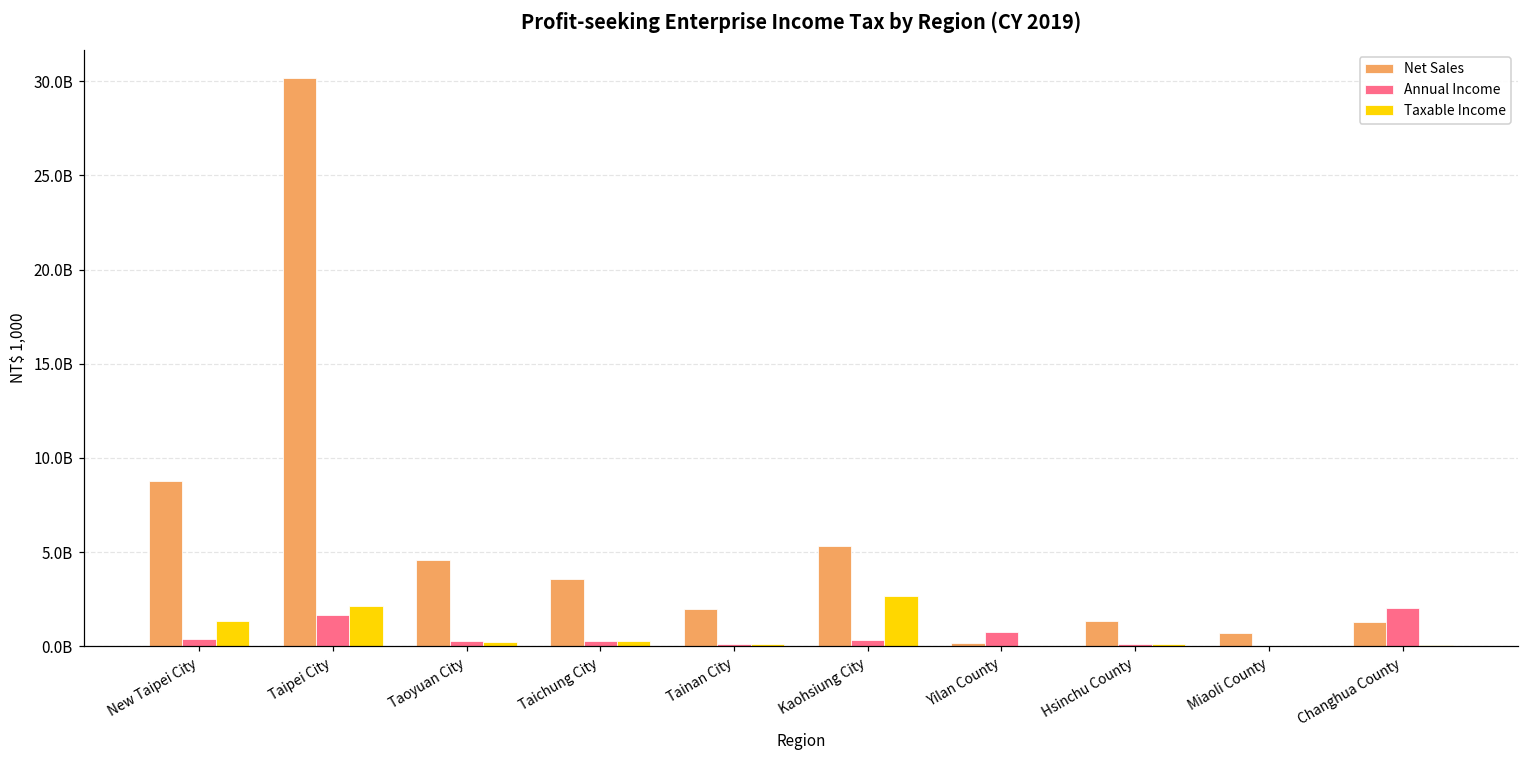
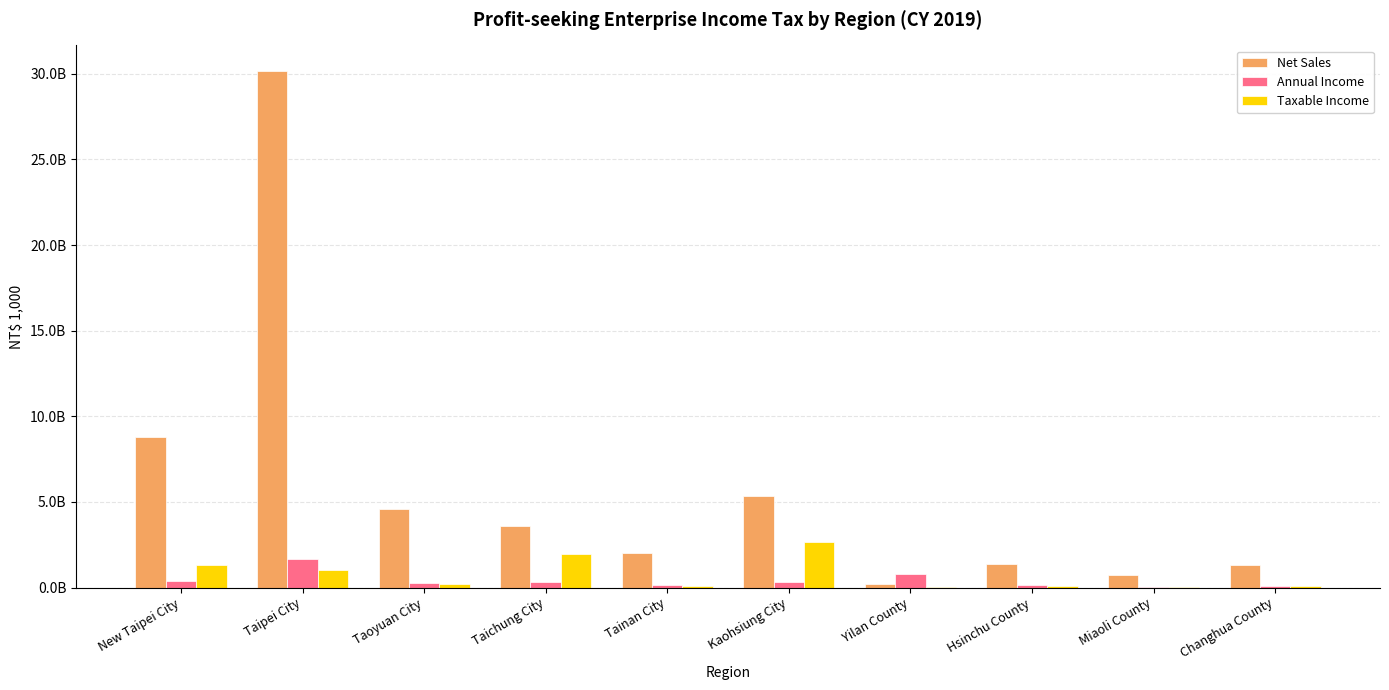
Taxable Income, Taipei City: 2100000000 -> 1000000000
Taxable Income, Taichung City: 300000000 -> 2000000000
Annual Income, Changhua County: 2000000000 -> 100000000
